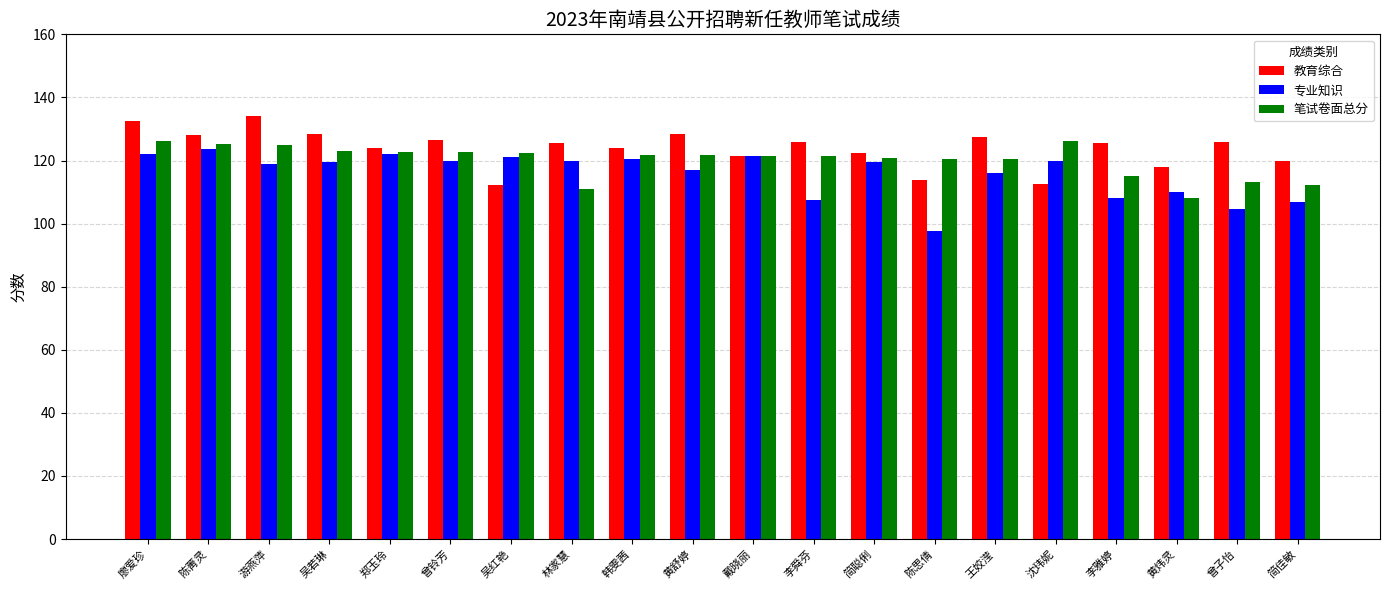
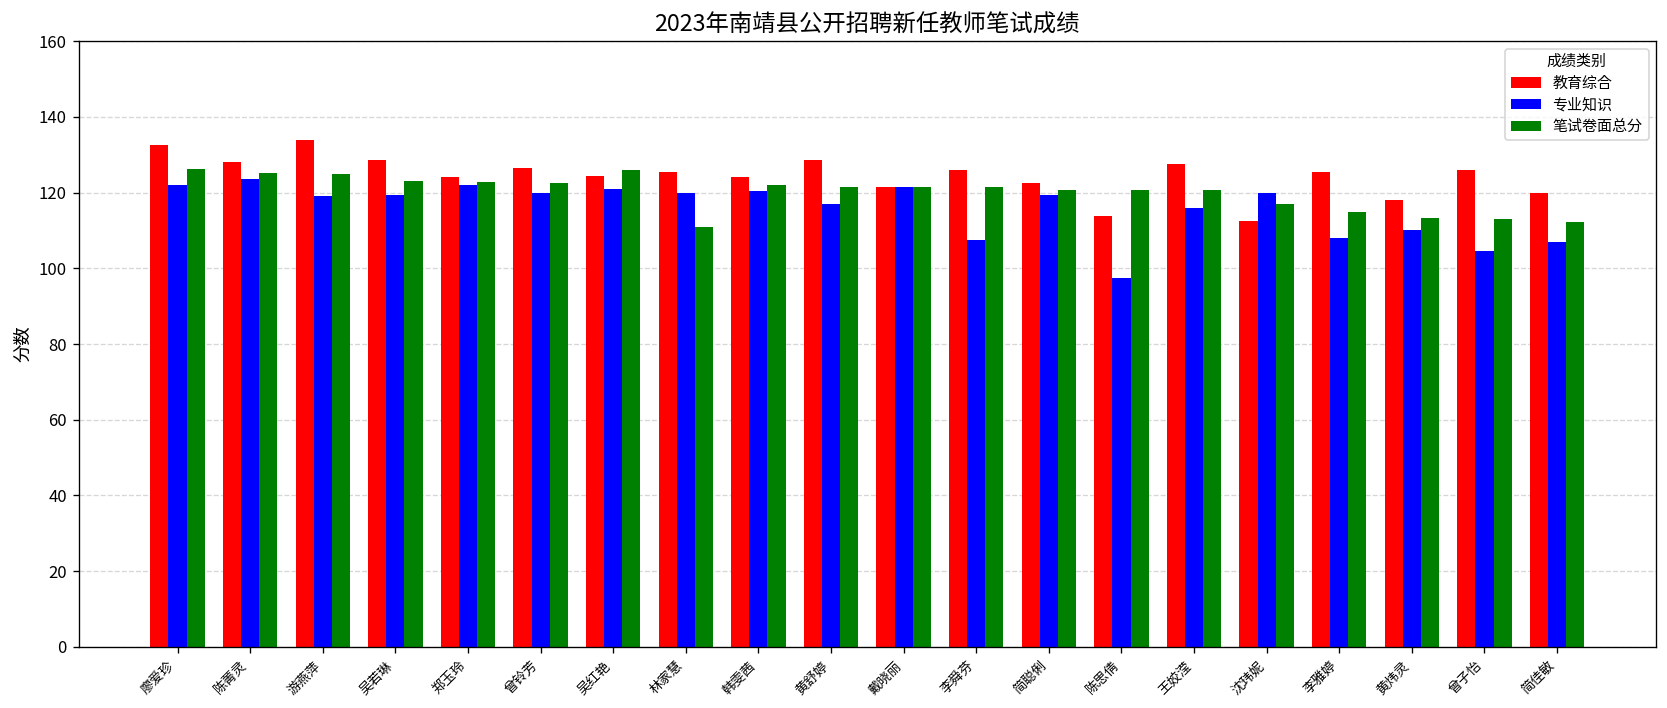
教育综合, 吴红艳: 112 -> 125
笔试卷面总分, 吴红艳: 122 -> 126
笔试卷面总分, 沈玮妮: 126 -> 117
笔试卷面总分, 黄炜灵: 108 -> 113
